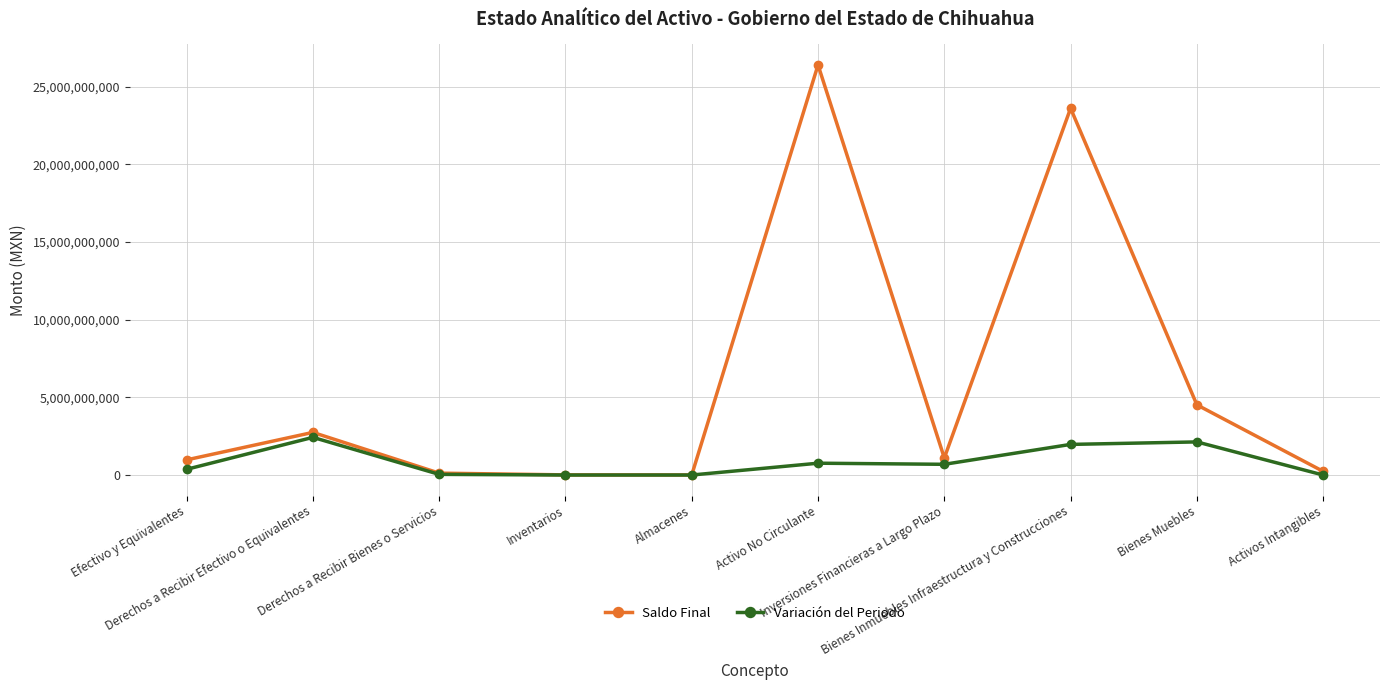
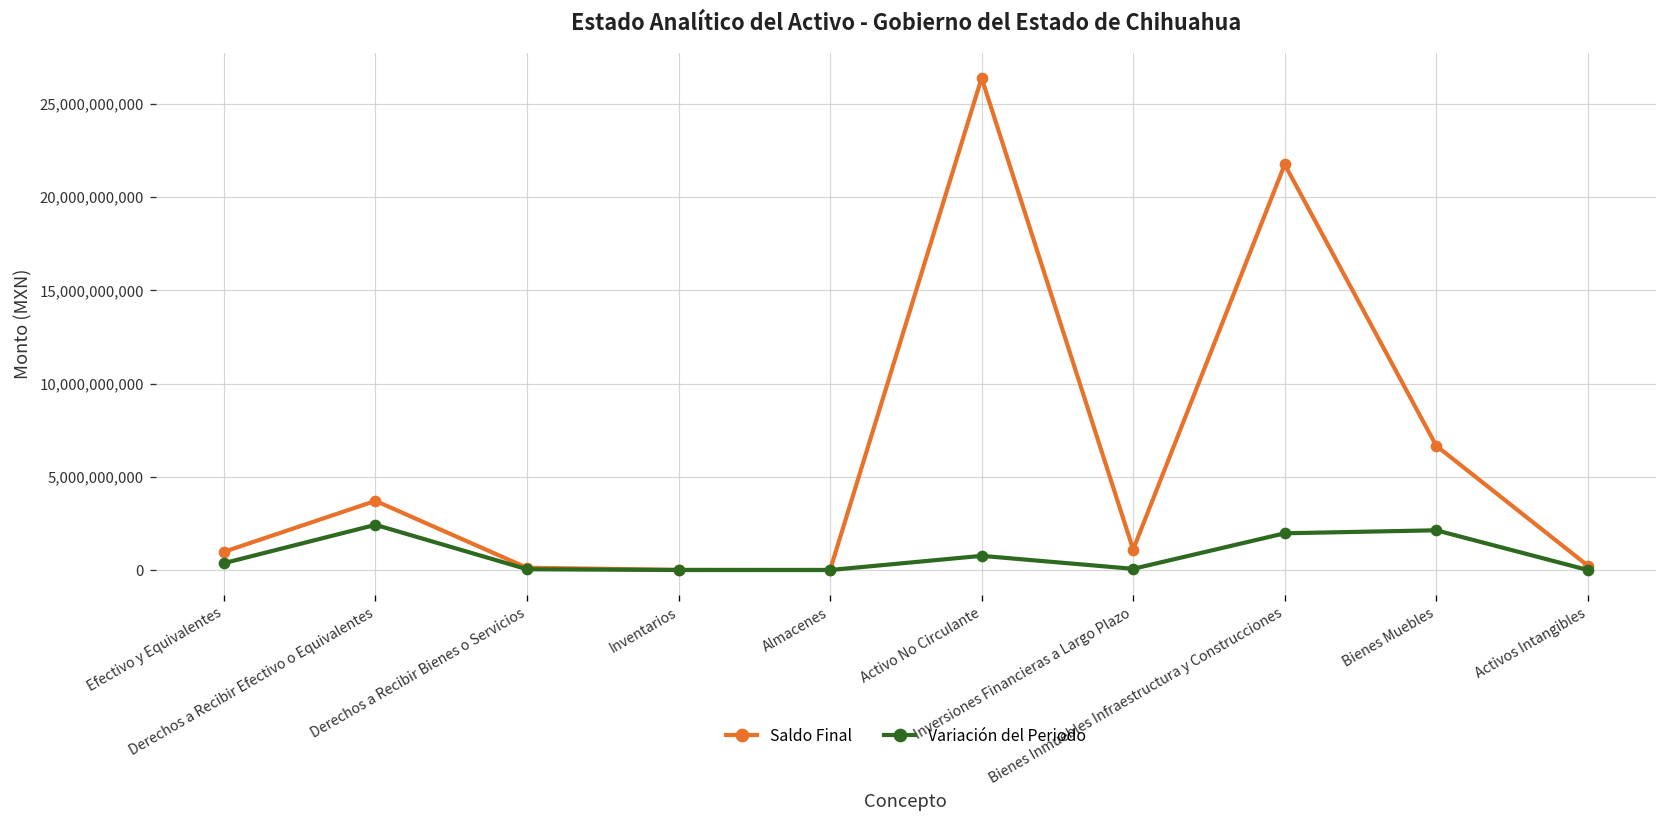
Saldo Final, Derechos a Recibir Efectivo o Equivalentes: 2,700,000,000 -> 3,700,000,000
Variación del Periodo, Inversiones Financieras a Largo Plazo: 700,000,000 -> 100,000,000
Saldo Final, Bienes Inmuebles Infraestructura y Construcciones: 23,600,000,000 -> 21,800,000,000
Saldo Final, Bienes Muebles: 4,500,000,000 -> 6,700,000,000
